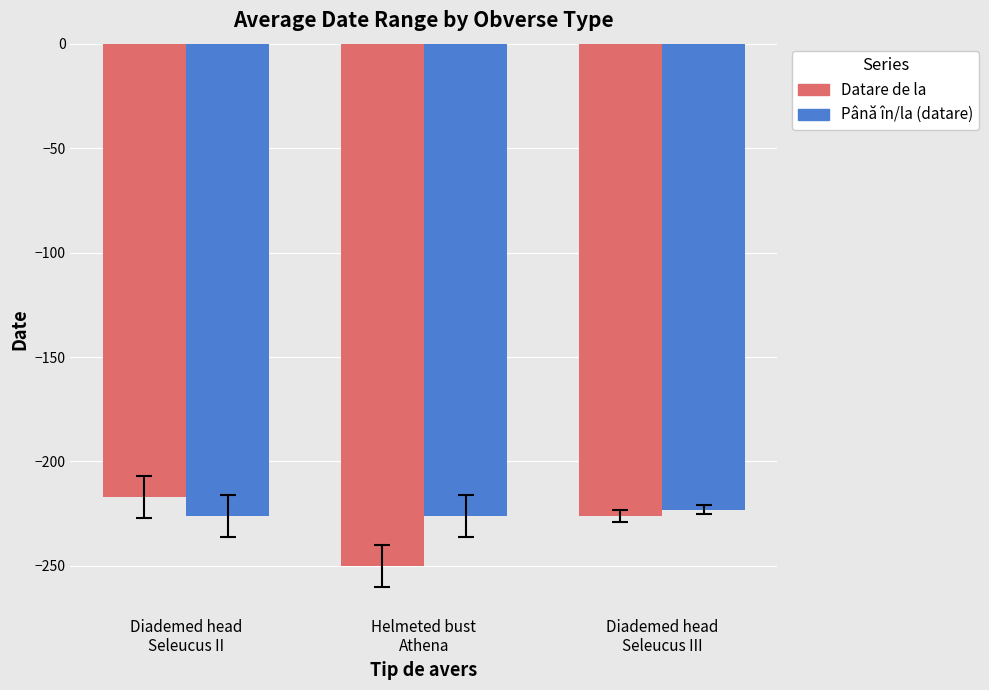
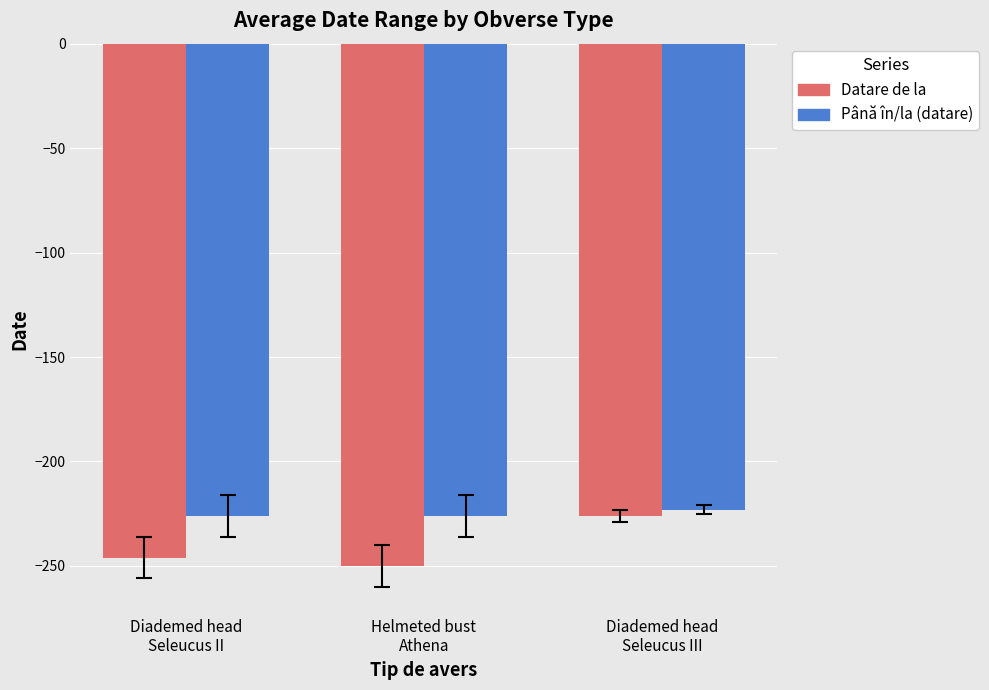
Datare de la, Diademed head Seleucus II: -217 -> -246
